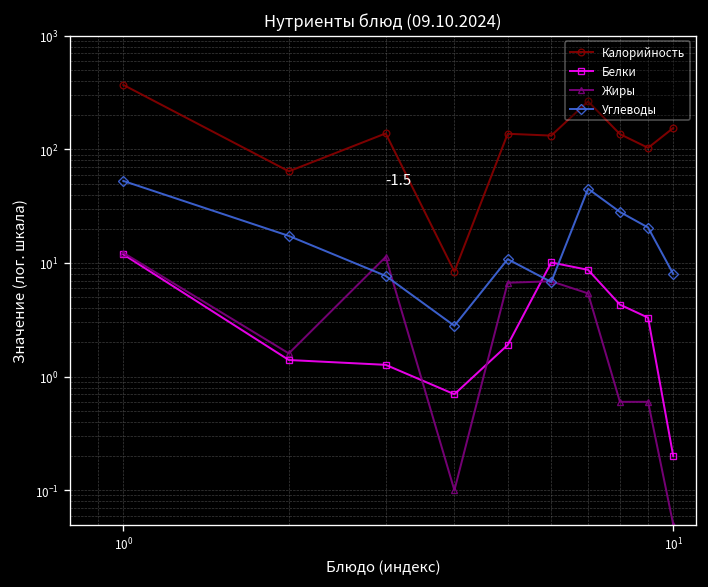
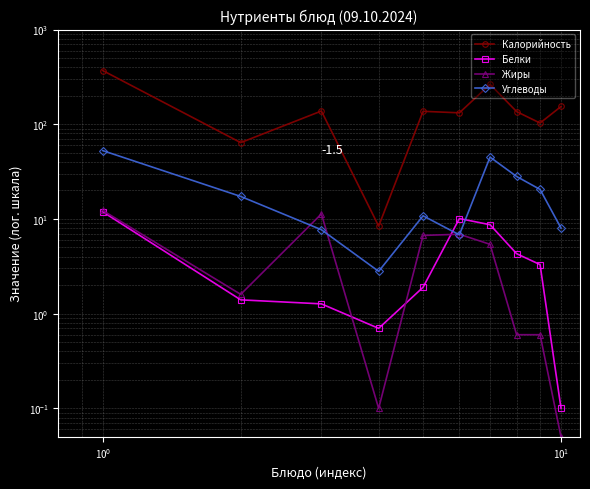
Белки, 10^1: 0.2 -> 0.1
